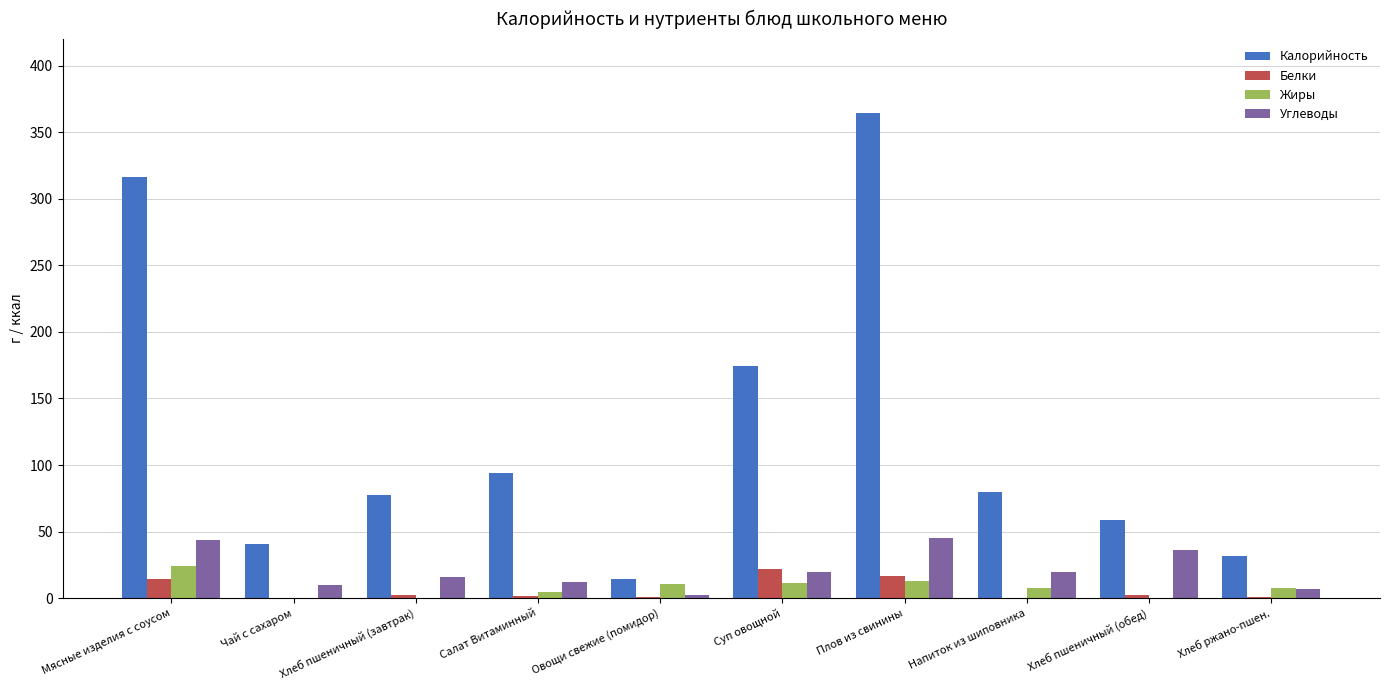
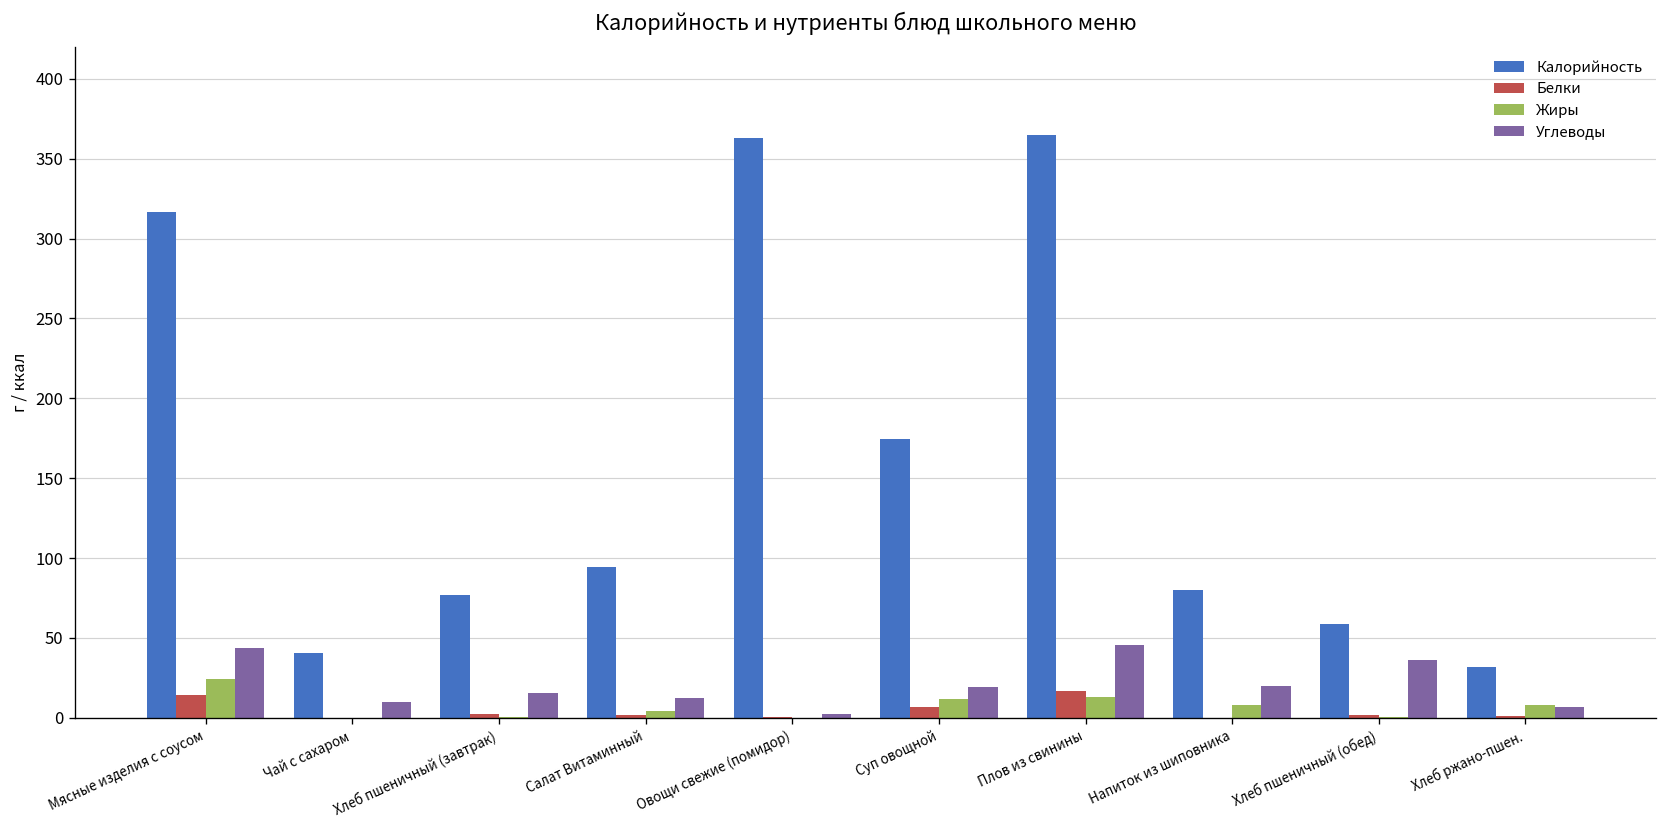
Калорийность, Овощи свежие (помидор): 14 -> 363
Жиры, Овощи свежие (помидор): 11 -> 0
Белки, Суп овощной: 22 -> 7
